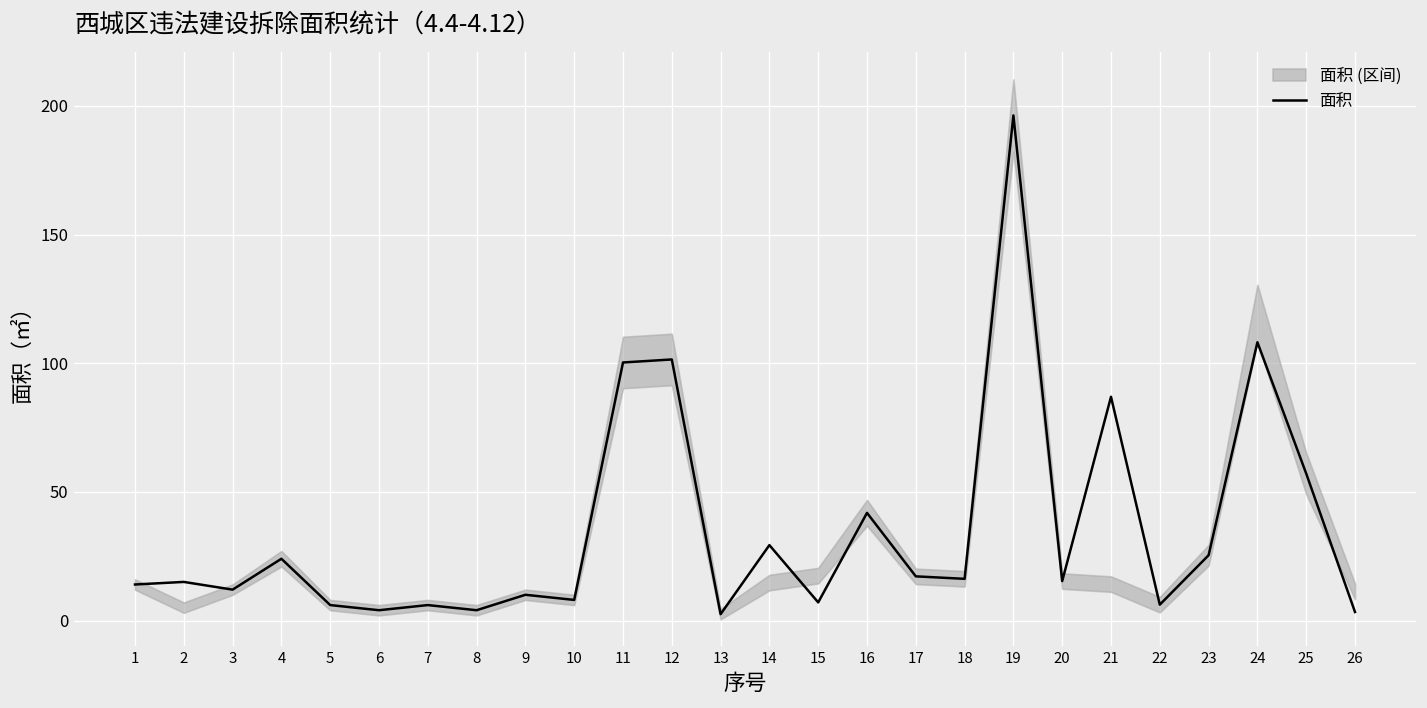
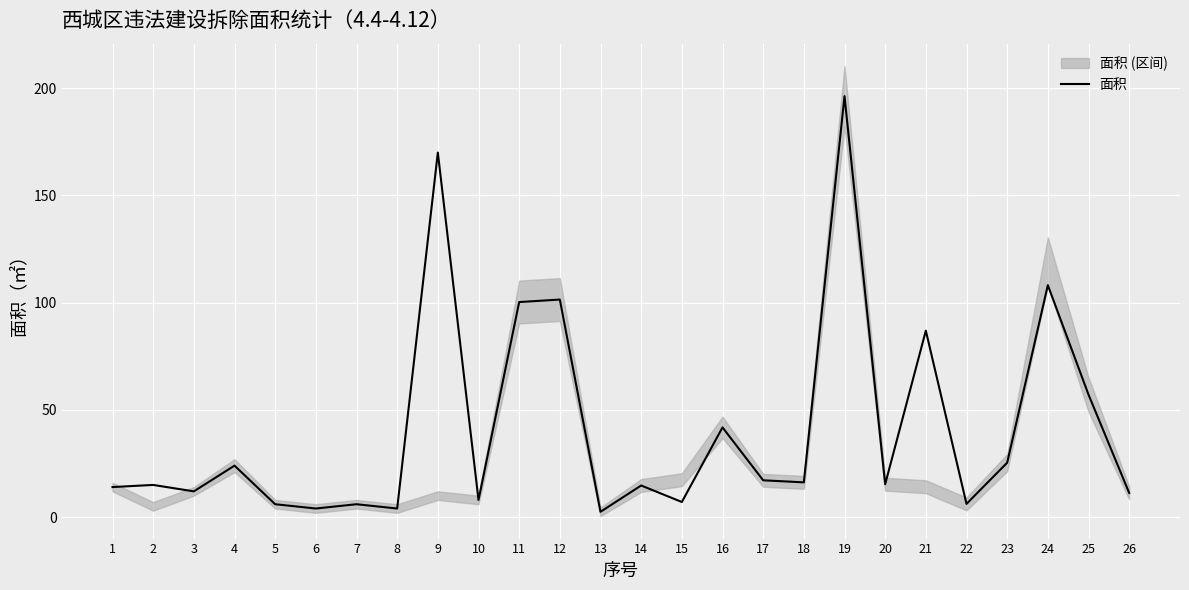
面积, 9: 10 -> 170
面积, 14: 29 -> 15
面积, 26: 3 -> 11
